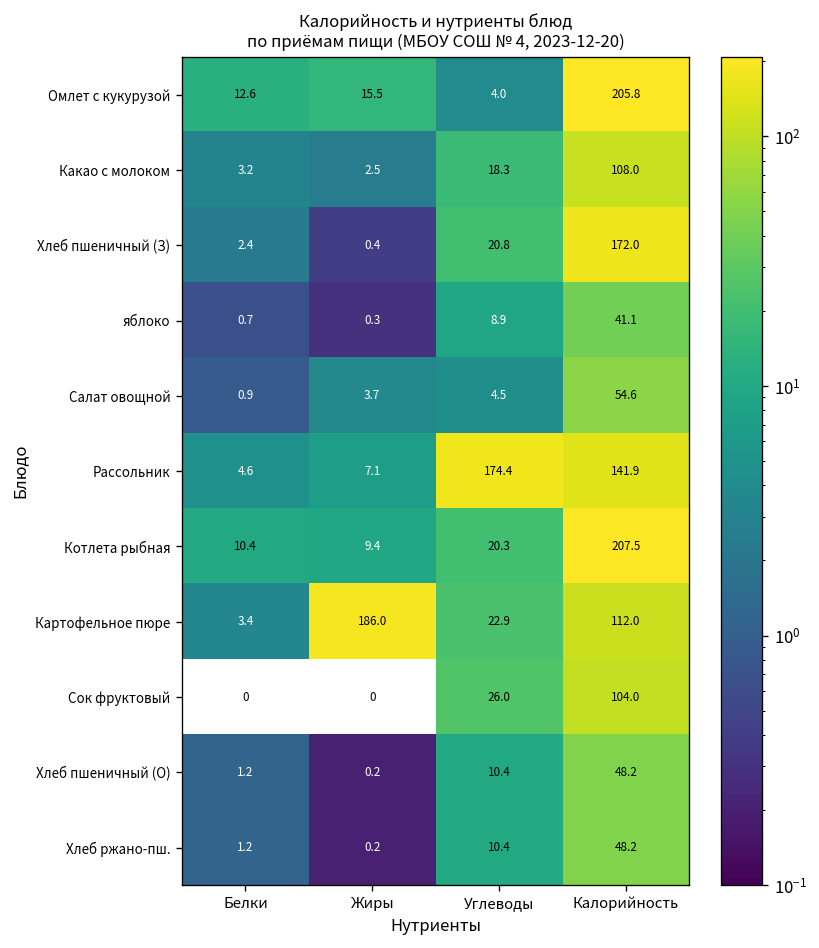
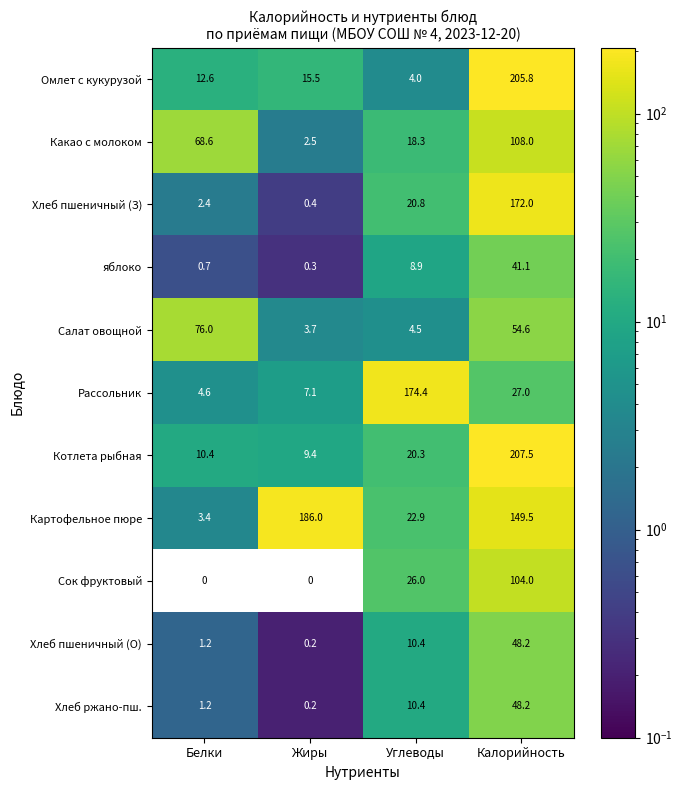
Какао с молоком, Белки: 3.2 -> 68.6
Салат овощной, Белки: 0.9 -> 76.0
Рассольник, Калорийность: 141.9 -> 27.0
Картофельное пюре, Калорийность: 112.0 -> 149.5
